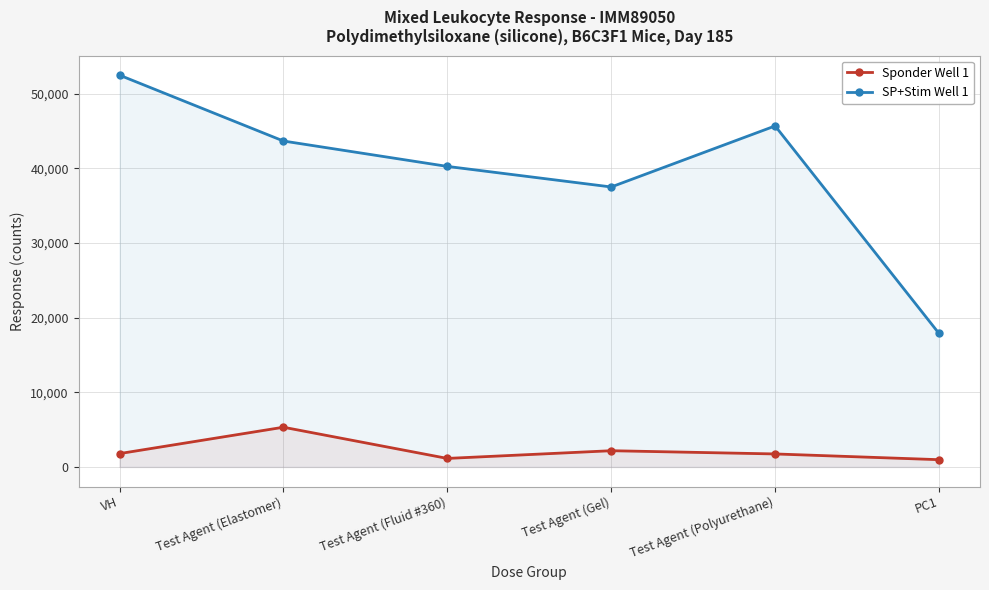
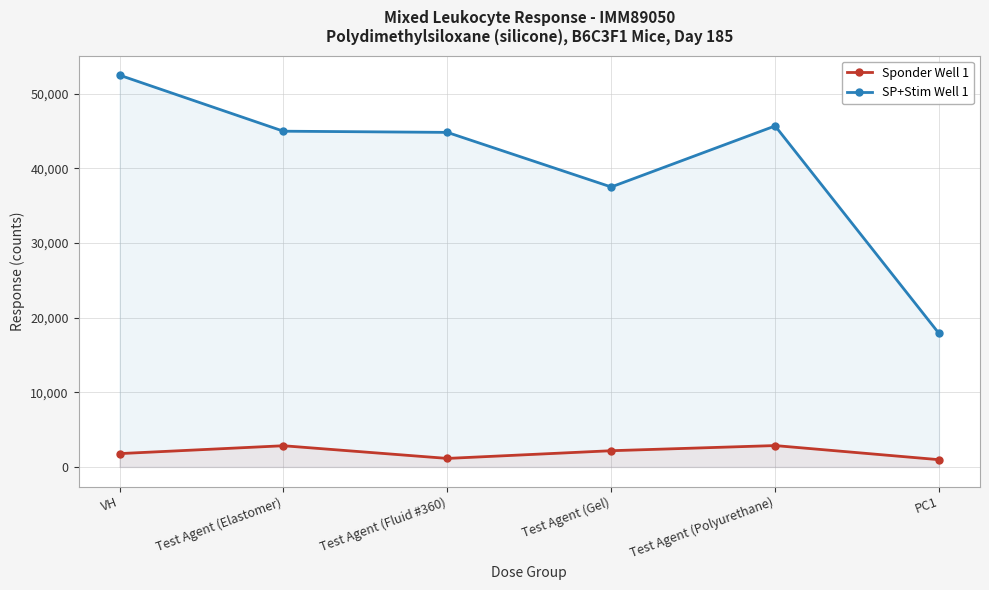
Sponder Well 1, Test Agent (Elastomer): 5,000 -> 3,000
SP+Stim Well 1, Test Agent (Elastomer): 44,000 -> 45,000
SP+Stim Well 1, Test Agent (Fluid #360): 40,000 -> 45,000
Sponder Well 1, Test Agent (Polyurethane): 2,000 -> 3,000
